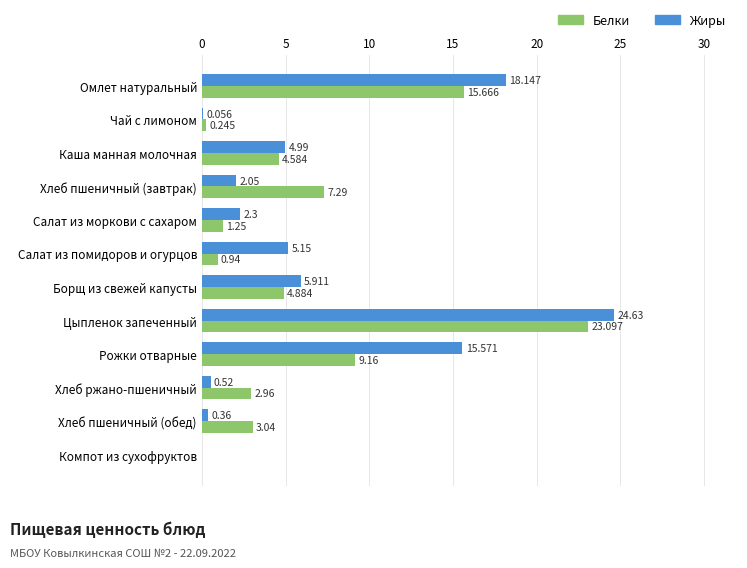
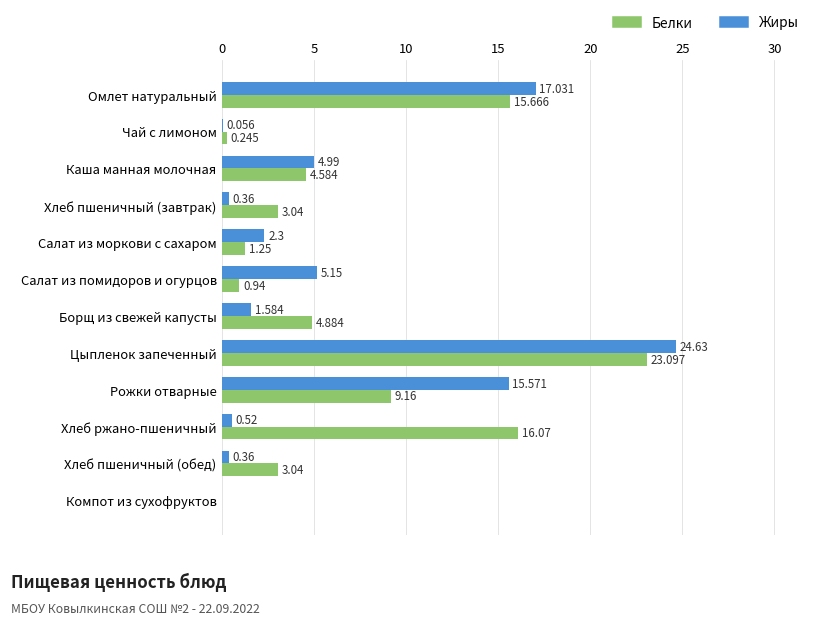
Жиры, Омлет натуральный: 18.147 -> 17.031
Жиры, Хлеб пшеничный (завтрак): 2.05 -> 0.36
Белки, Хлеб пшеничный (завтрак): 7.29 -> 3.04
Жиры, Борщ из свежей капусты: 5.911 -> 1.584
Белки, Хлеб ржано-пшеничный: 2.96 -> 16.07
